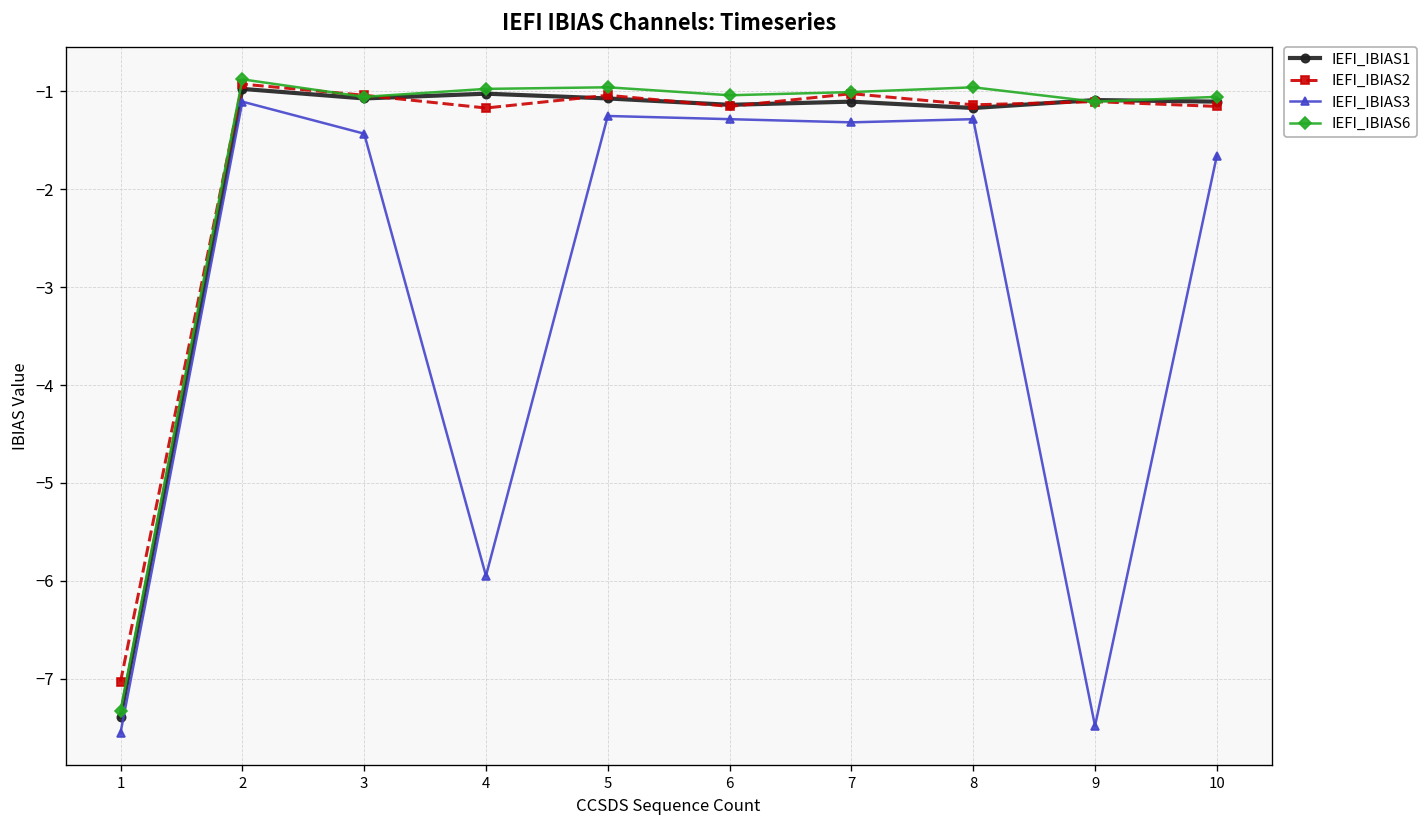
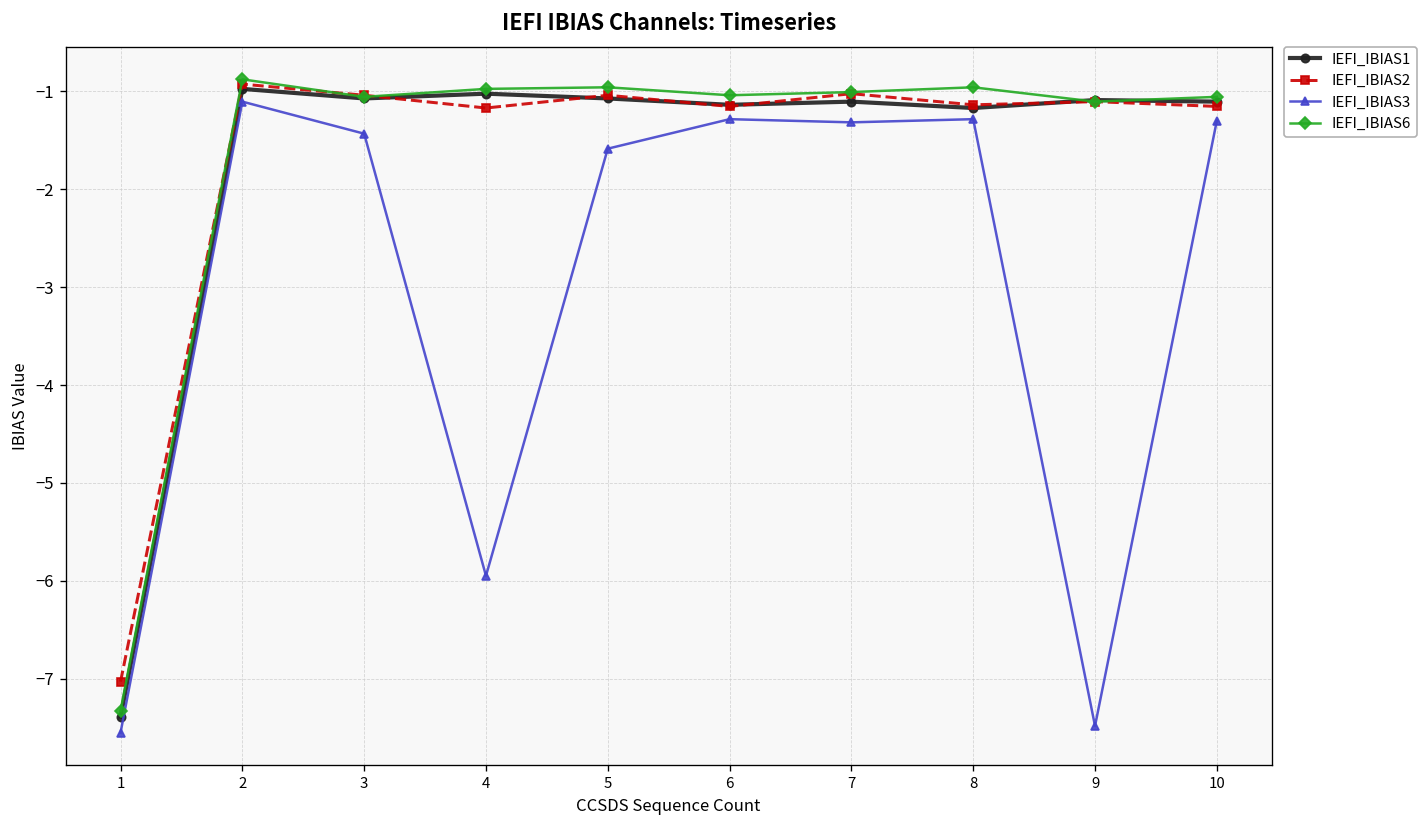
IEFI_IBIAS3, 5: -1.3 -> -1.6
IEFI_IBIAS3, 10: -1.7 -> -1.3
